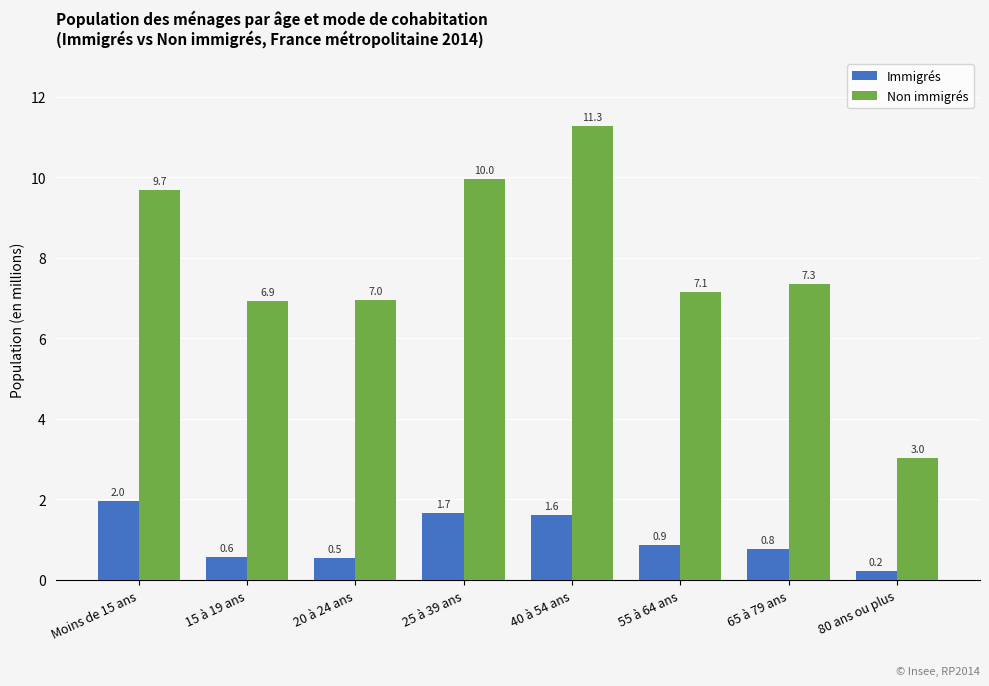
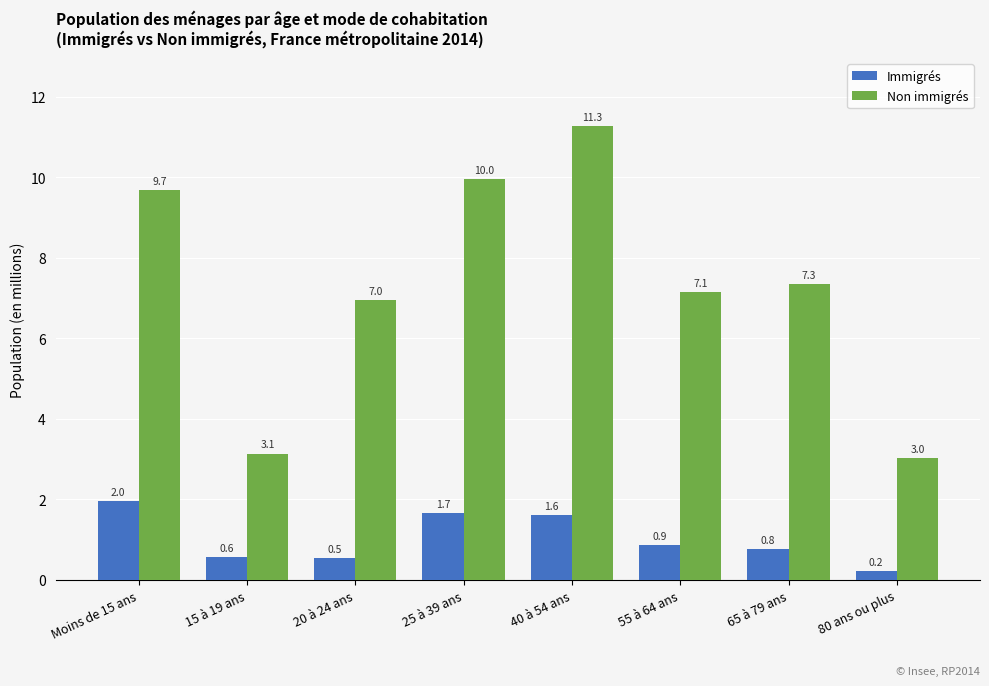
Non immigrés, 15 à 19 ans: 6.9 -> 3.1
